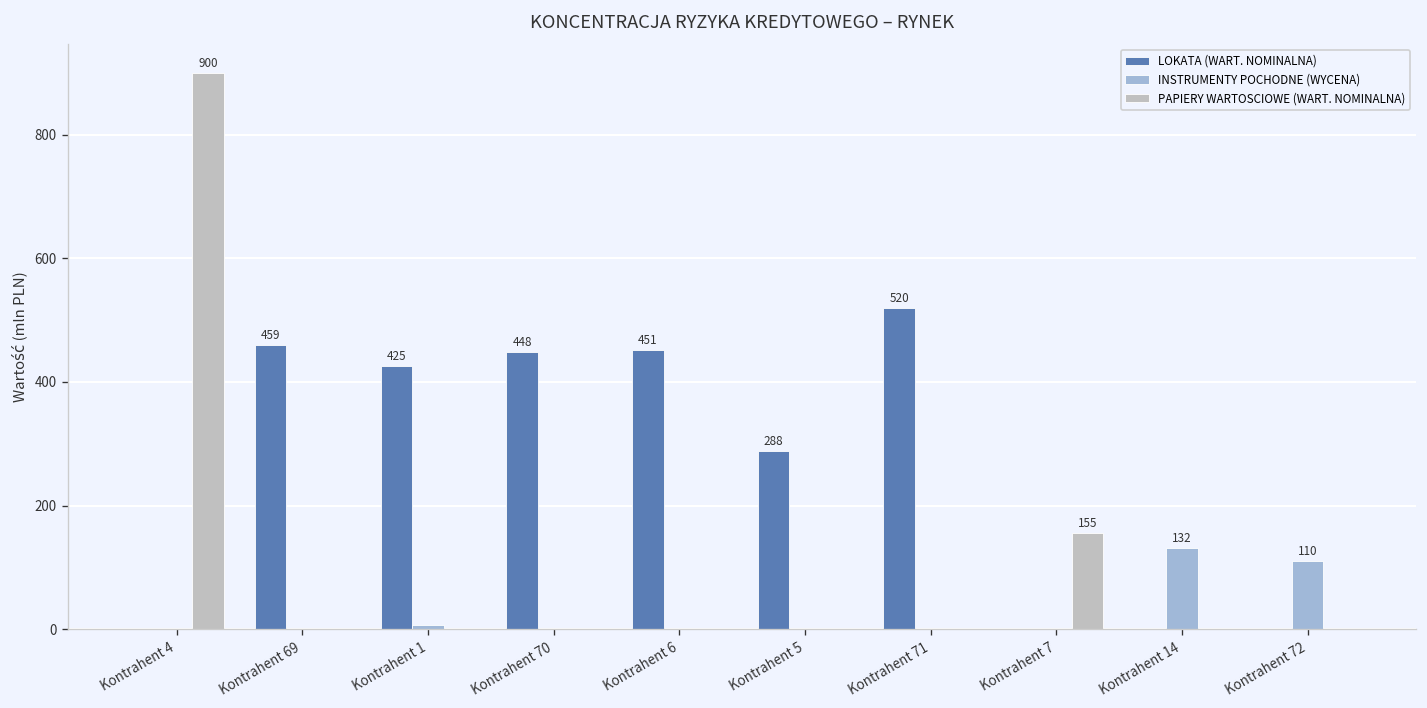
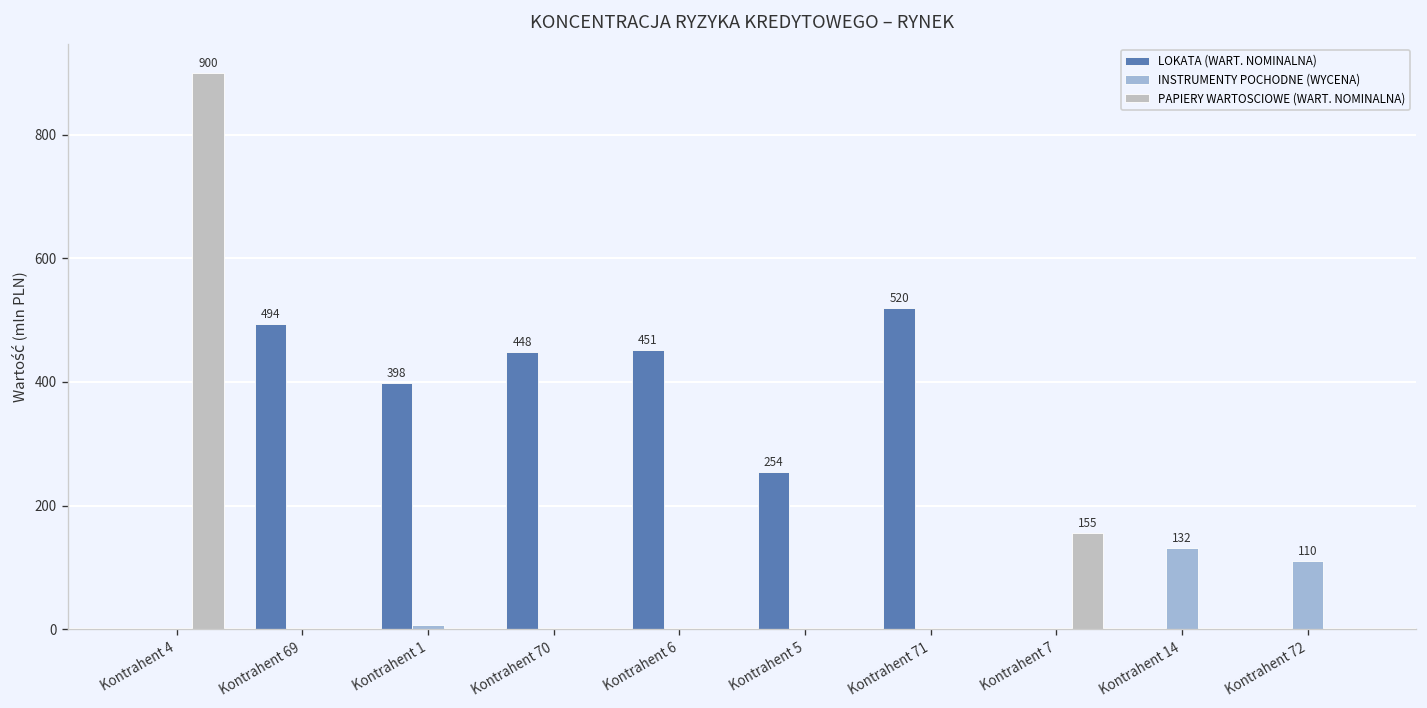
LOKATA (WART. NOMINALNA), Kontrahent 69: 459 -> 494
LOKATA (WART. NOMINALNA), Kontrahent 1: 425 -> 398
LOKATA (WART. NOMINALNA), Kontrahent 5: 288 -> 254
